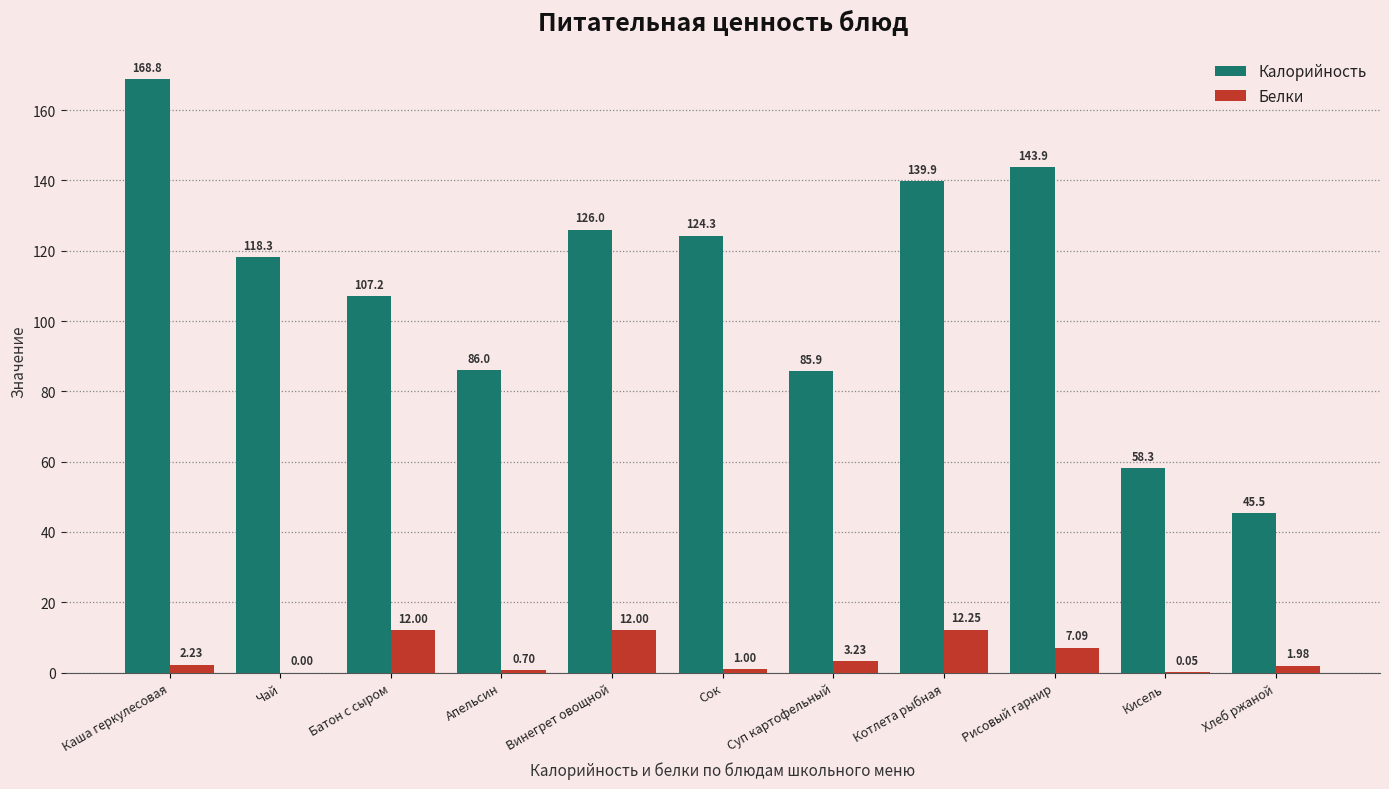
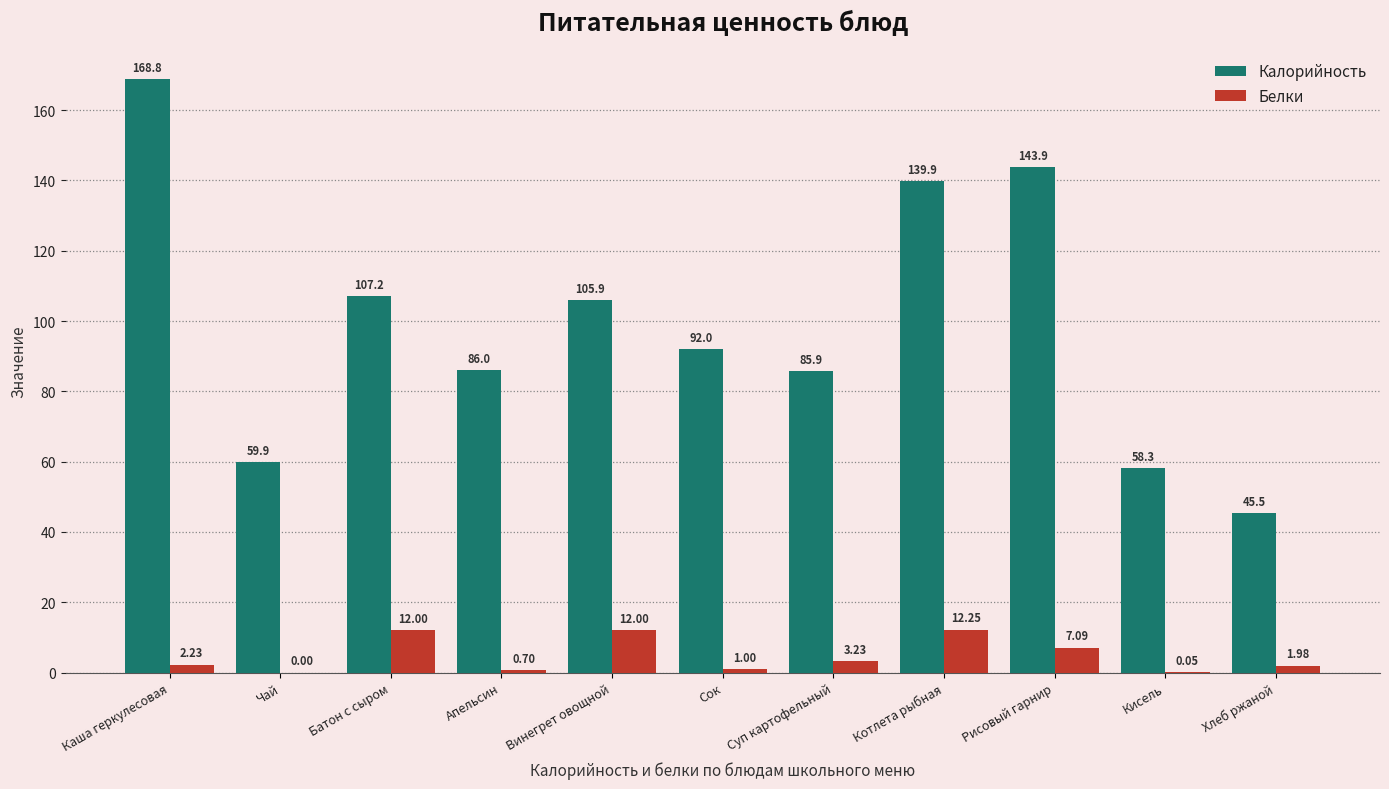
Калорийность, Чай: 118.3 -> 59.9
Калорийность, Винегрет овощной: 126.0 -> 105.9
Калорийность, Сок: 124.3 -> 92.0
